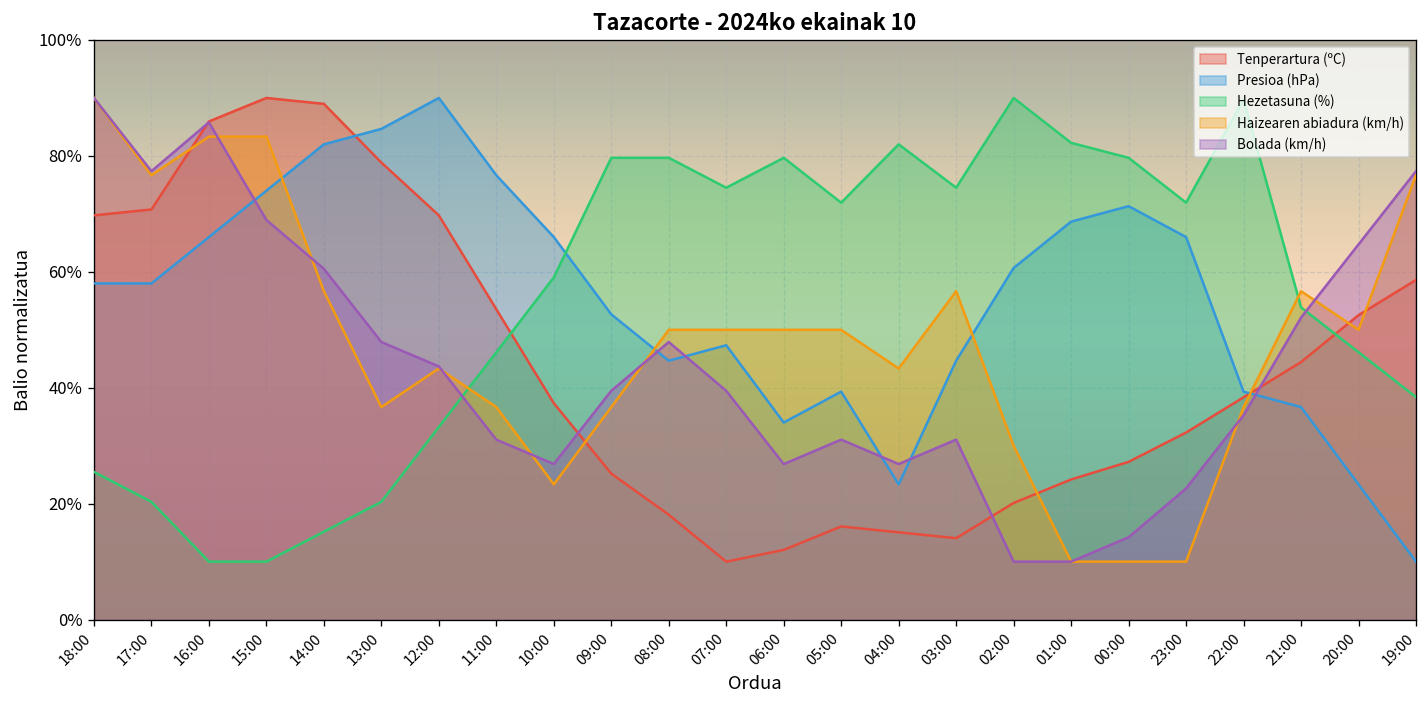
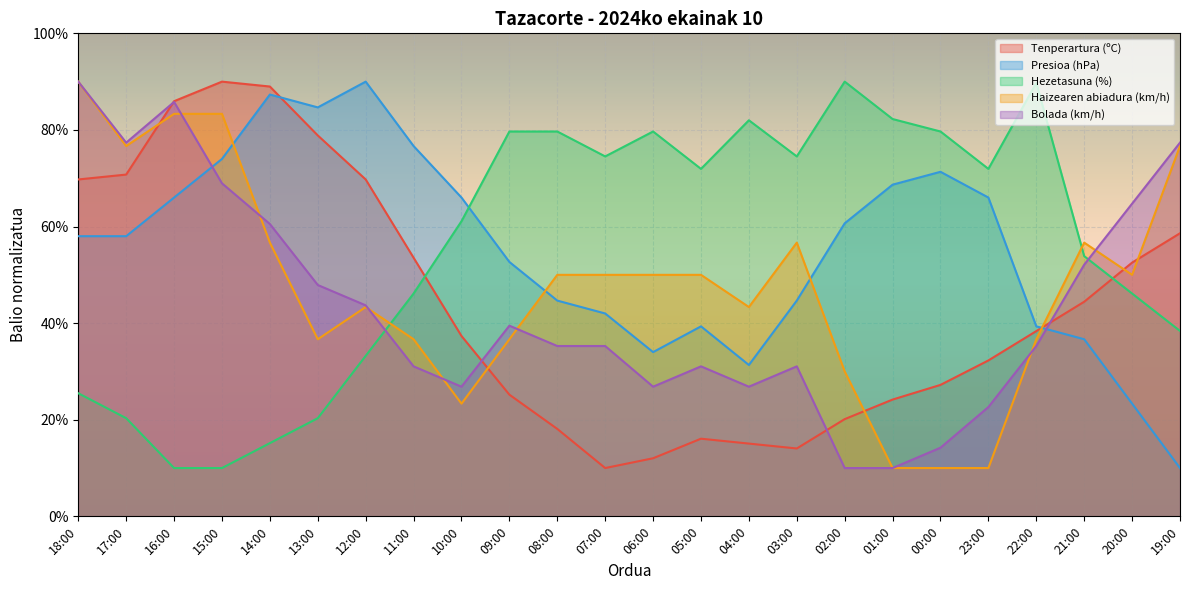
Presioa (hPa), 14:00: 82% -> 87%
Hezetasuna (%), 10:00: 59% -> 61%
Bolada (km/h), 08:00: 48% -> 35%
Presioa (hPa), 07:00: 47% -> 42%
Bolada (km/h), 07:00: 39% -> 35%
Presioa (hPa), 04:00: 23% -> 31%
